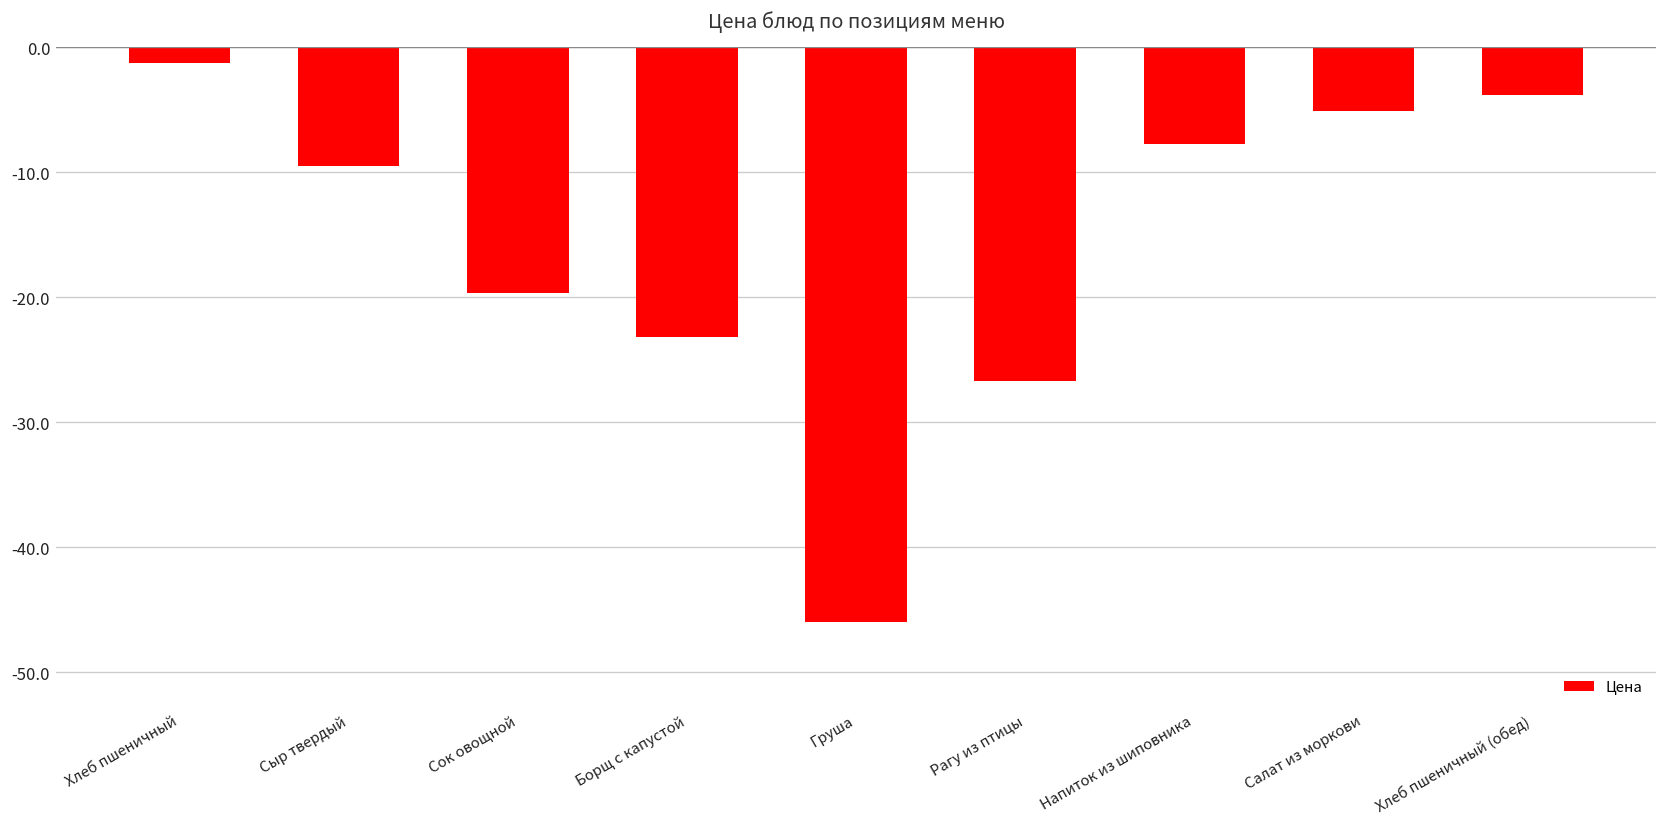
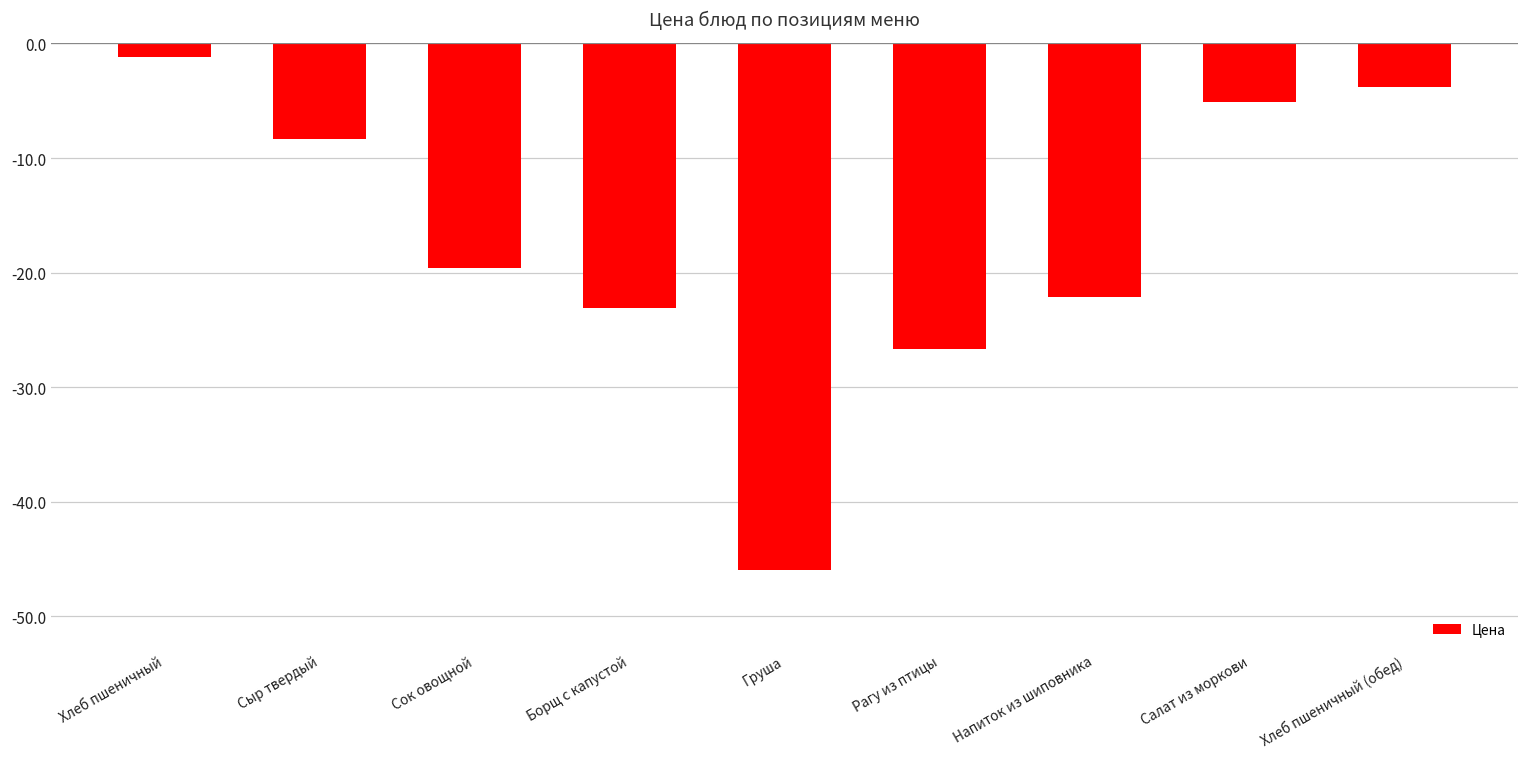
Сыр твердый: -9.5 -> -8.3
Напиток из шиповника: -7.7 -> -22.1
